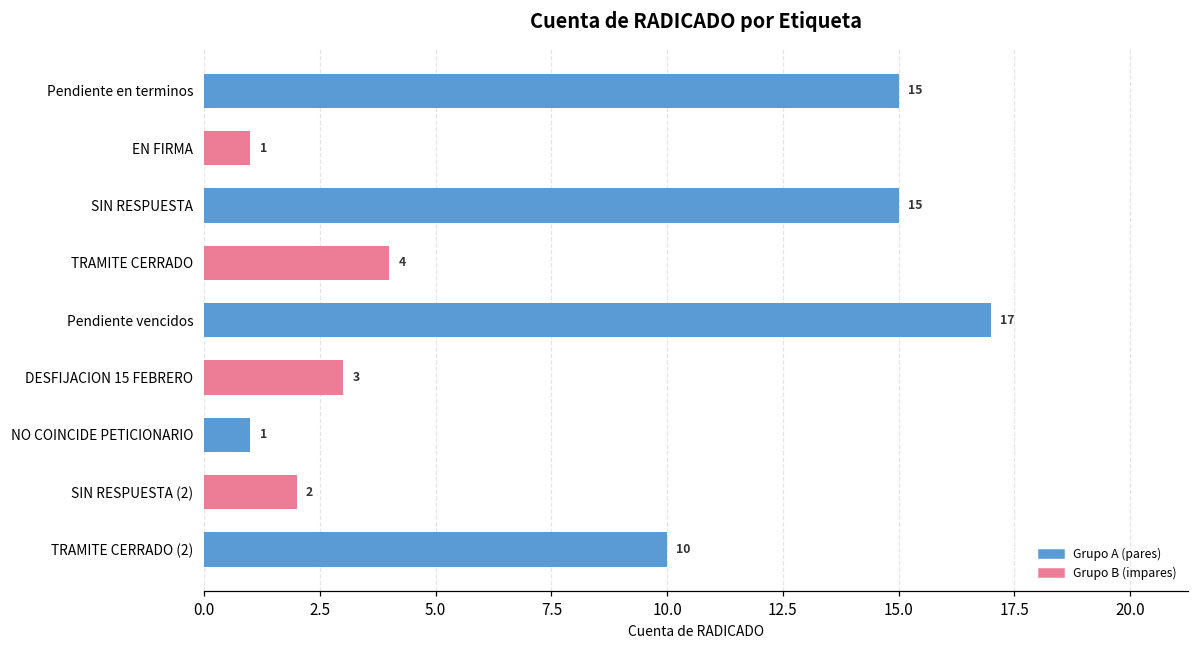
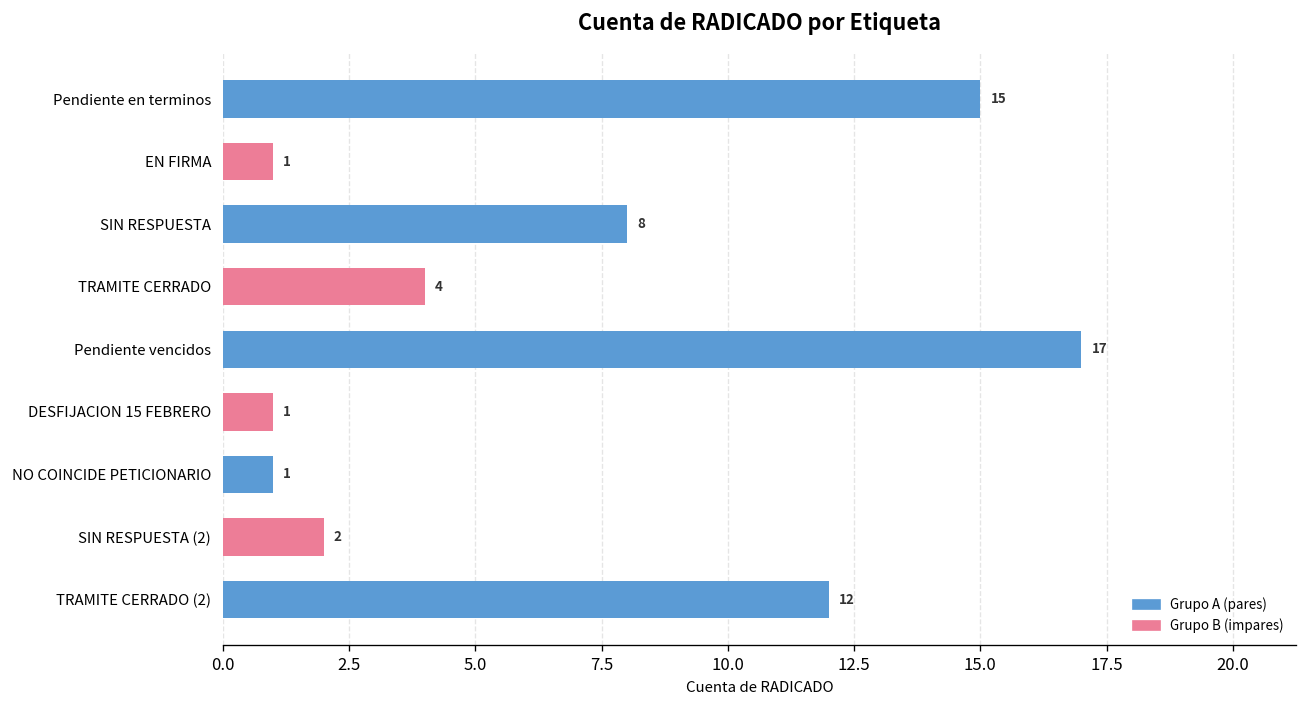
SIN RESPUESTA: 15 -> 8
DESFIJACION 15 FEBRERO: 3 -> 1
TRAMITE CERRADO (2): 10 -> 12
